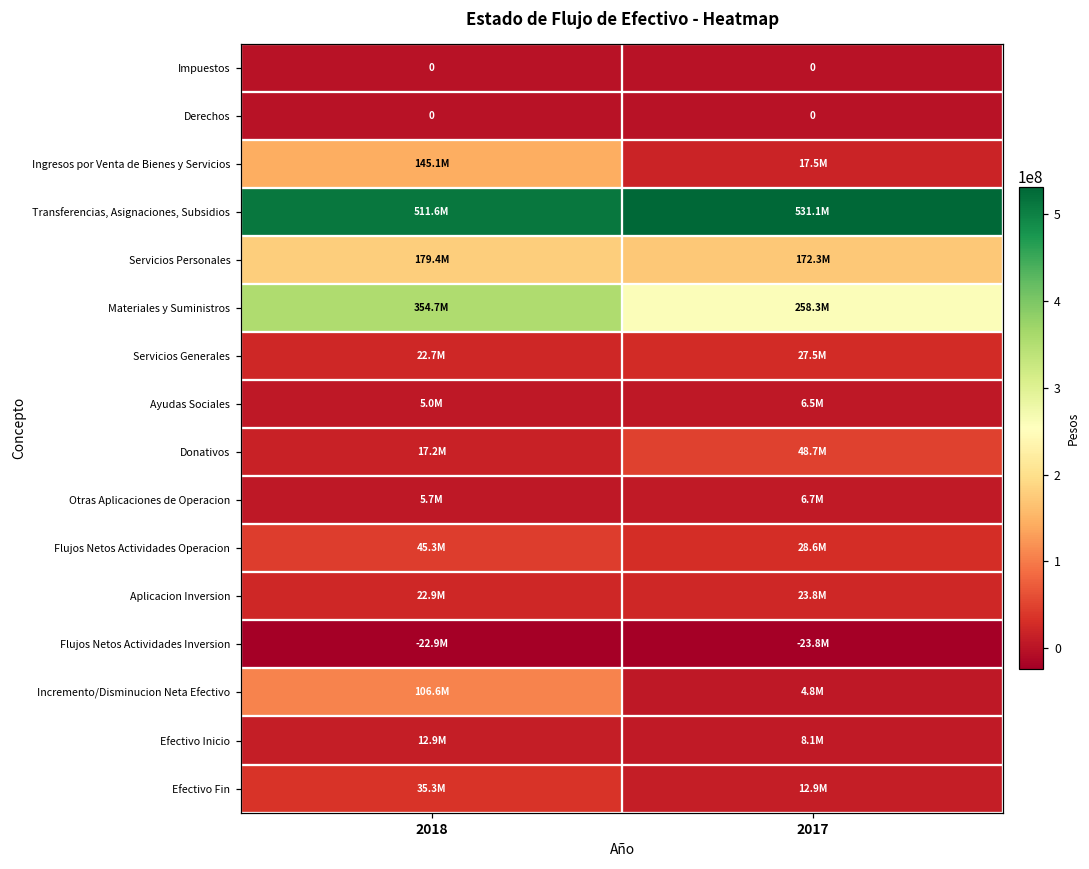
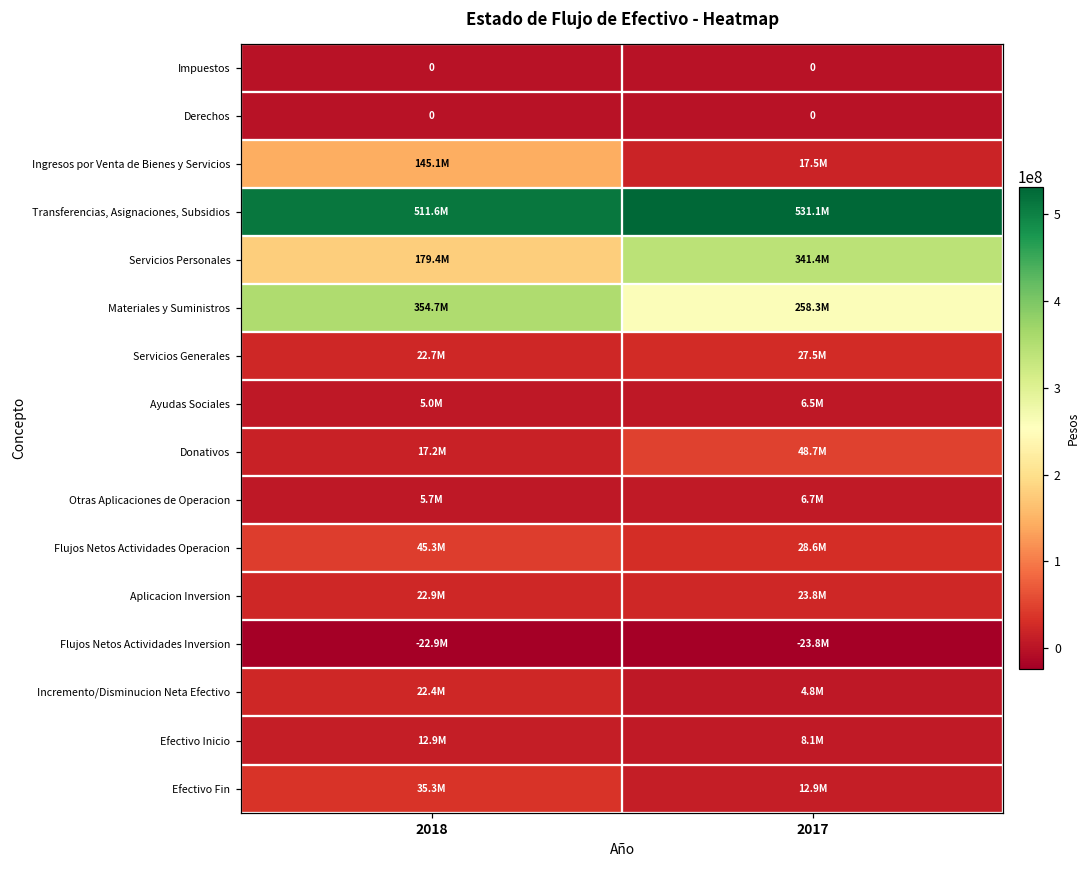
Servicios Personales, 2017: 172.3M -> 341.4M
Incremento/Disminucion Neta Efectivo, 2018: 106.6M -> 22.4M
